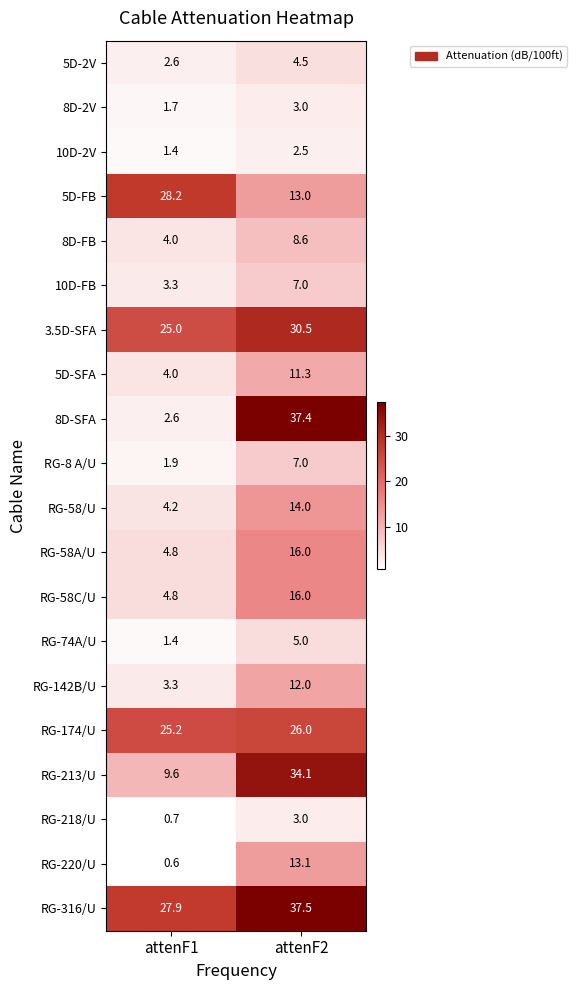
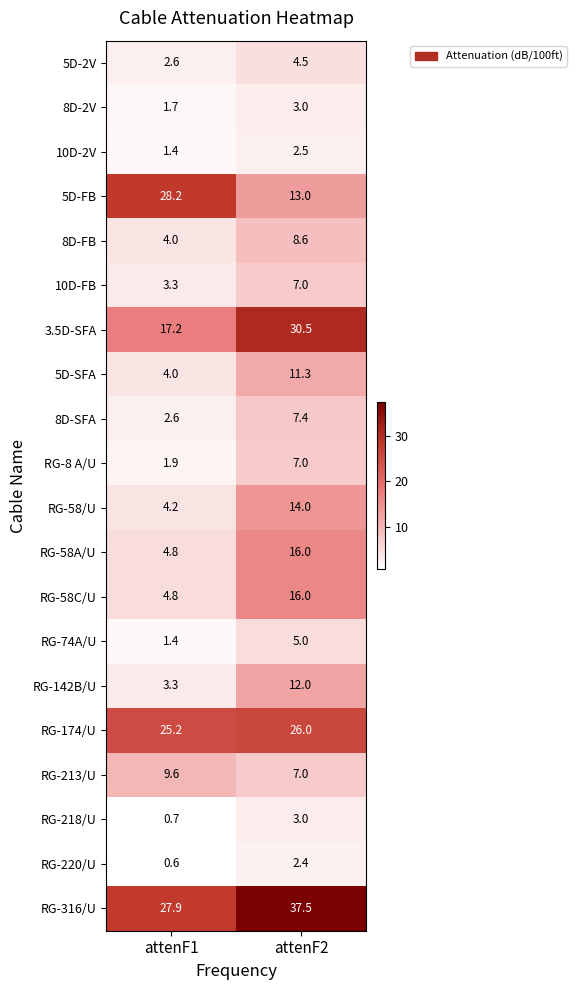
3.5D-SFA, attenF1: 25.0 -> 17.2
8D-SFA, attenF2: 37.4 -> 7.4
RG-213/U, attenF2: 34.1 -> 7.0
RG-220/U, attenF2: 13.1 -> 2.4
